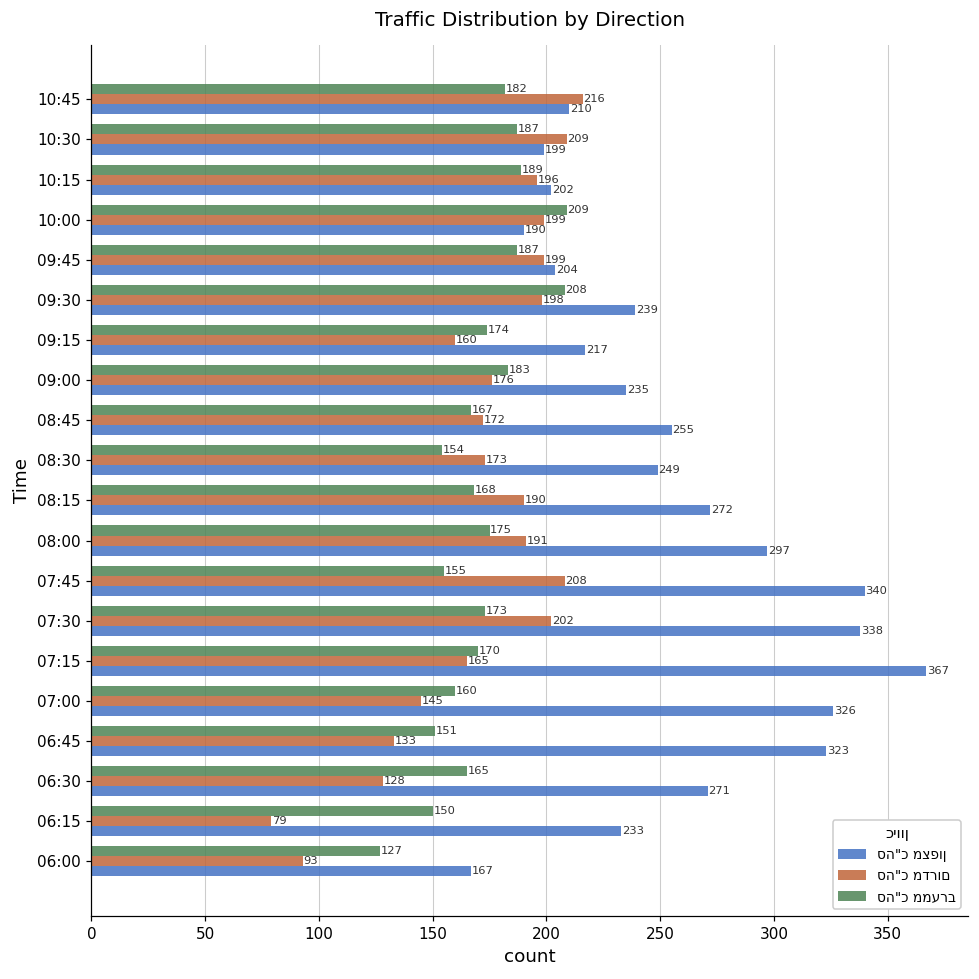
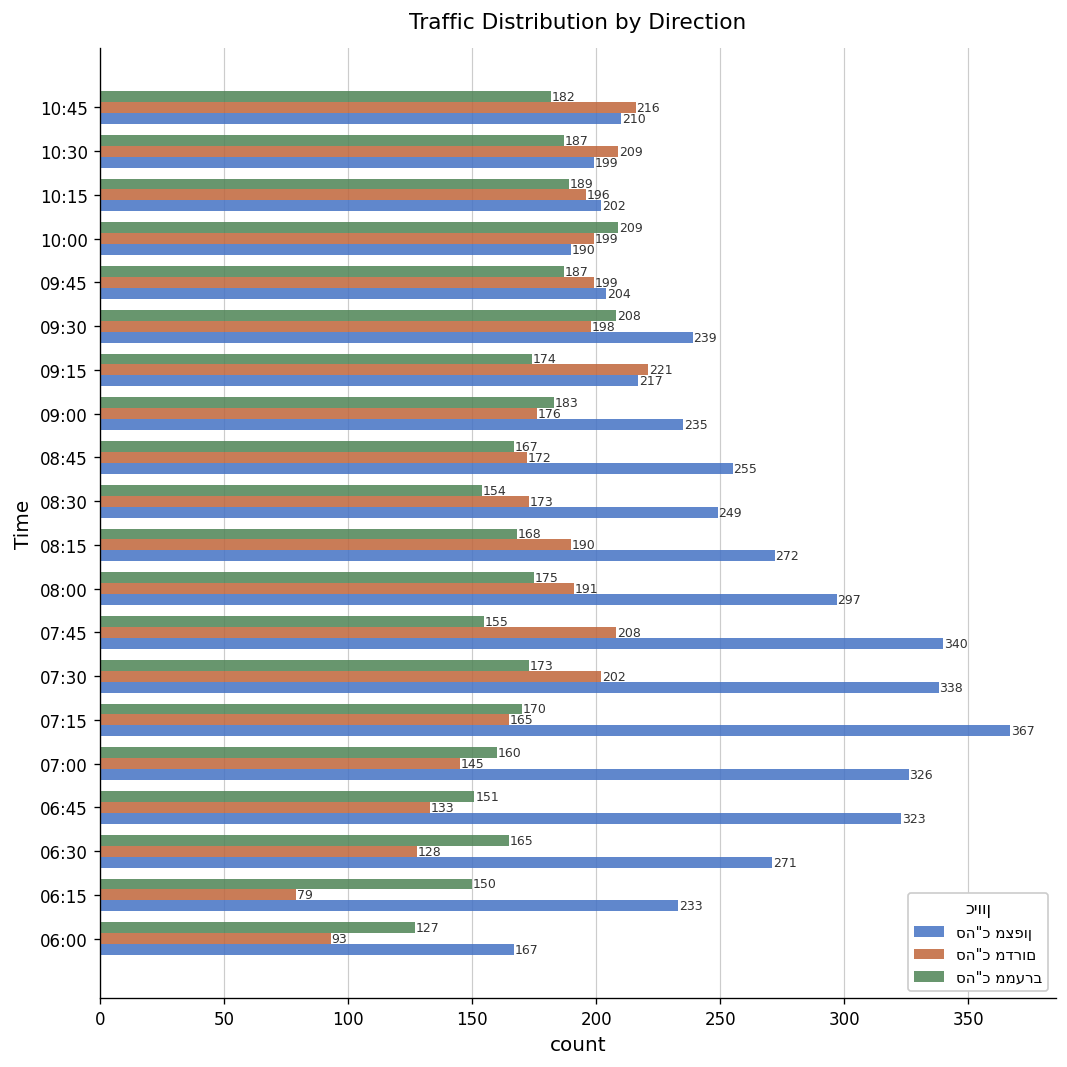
סה"כ מדרום, 09:15: 160 -> 221
